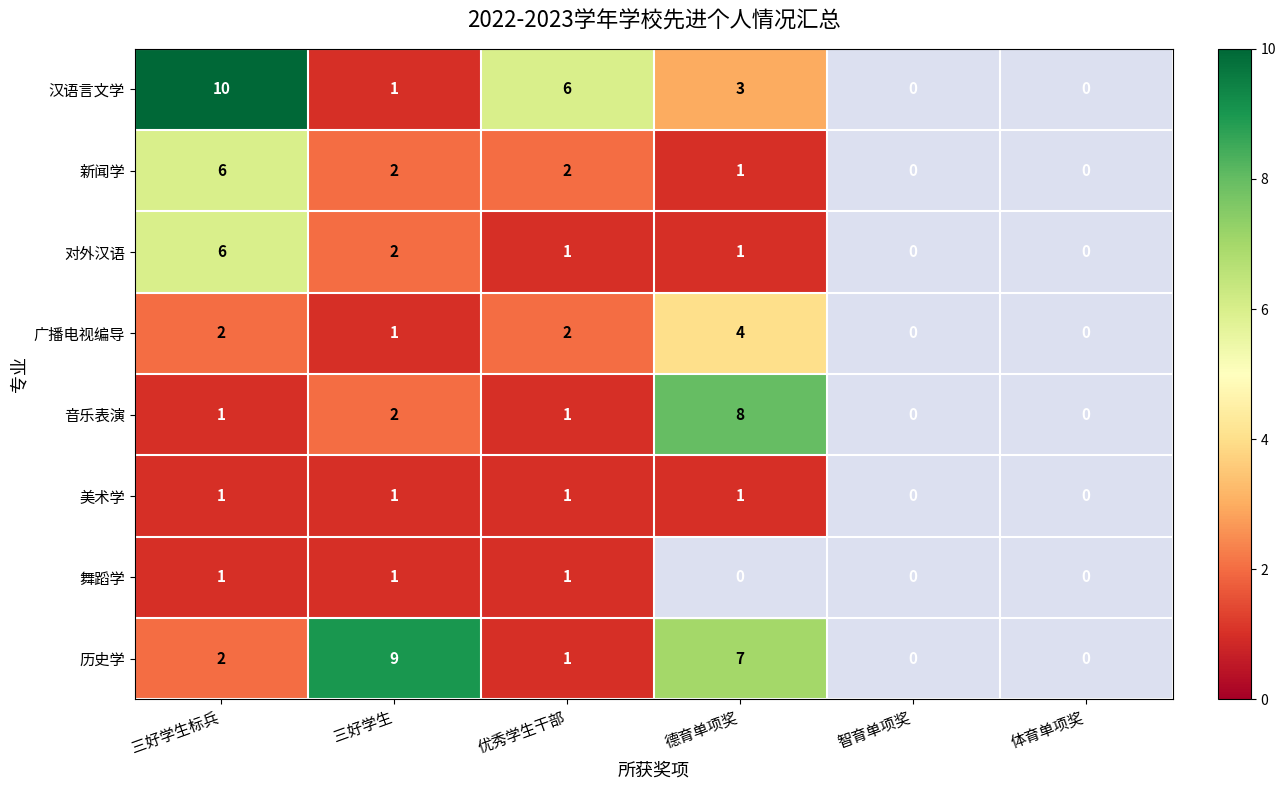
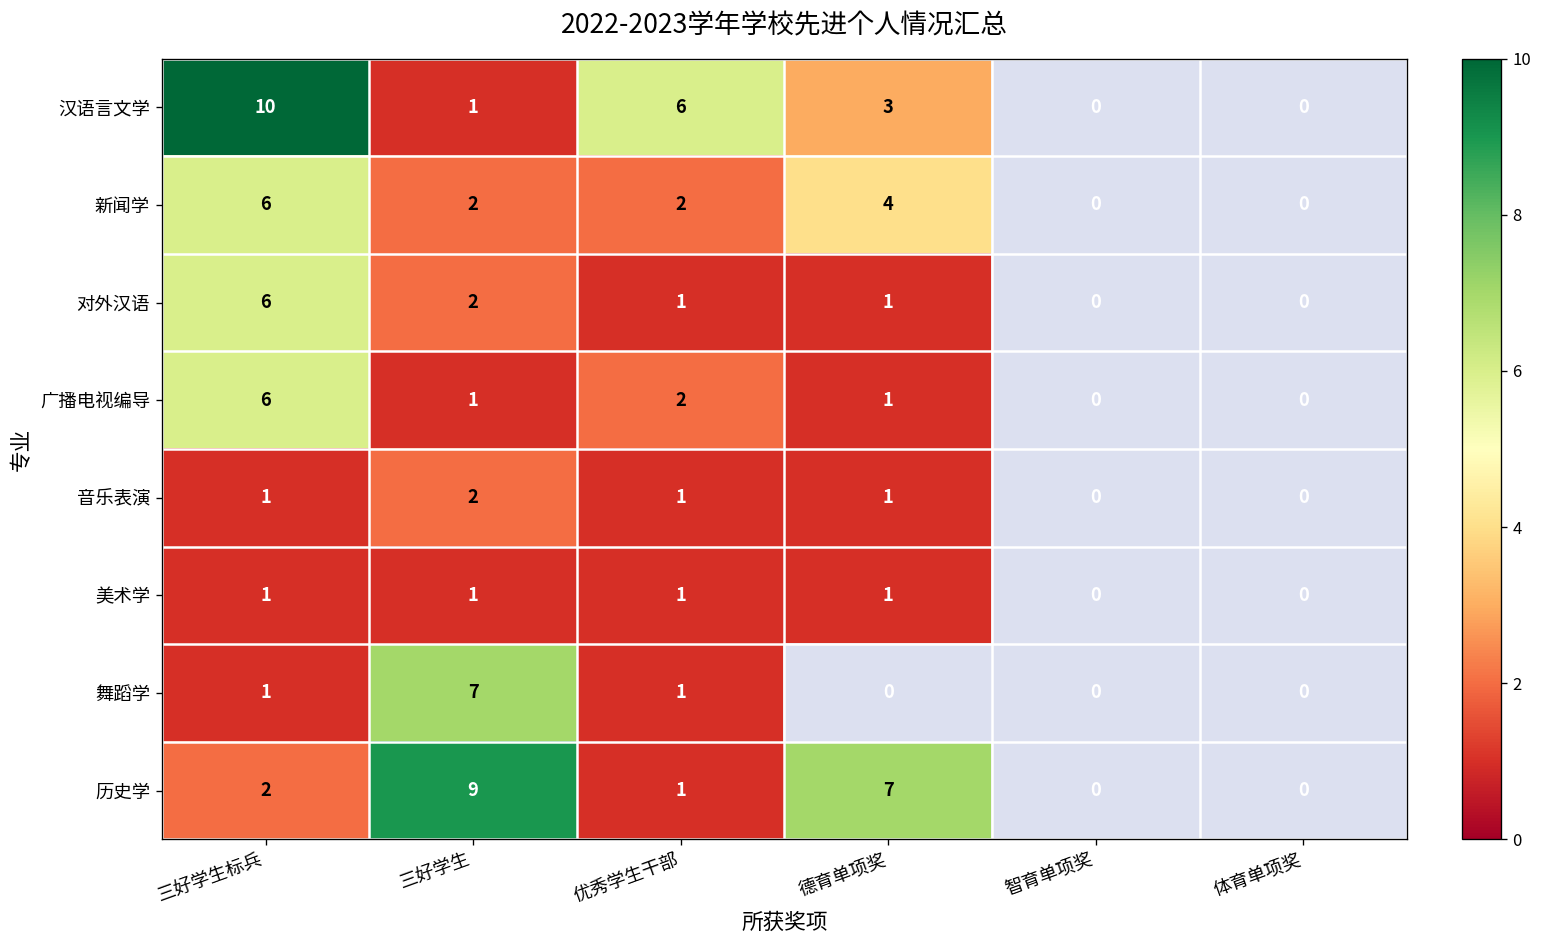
新闻学, 德育单项奖: 1 -> 4
广播电视编导, 三好学生标兵: 2 -> 6
广播电视编导, 德育单项奖: 4 -> 1
音乐表演, 德育单项奖: 8 -> 1
舞蹈学, 三好学生: 1 -> 7
